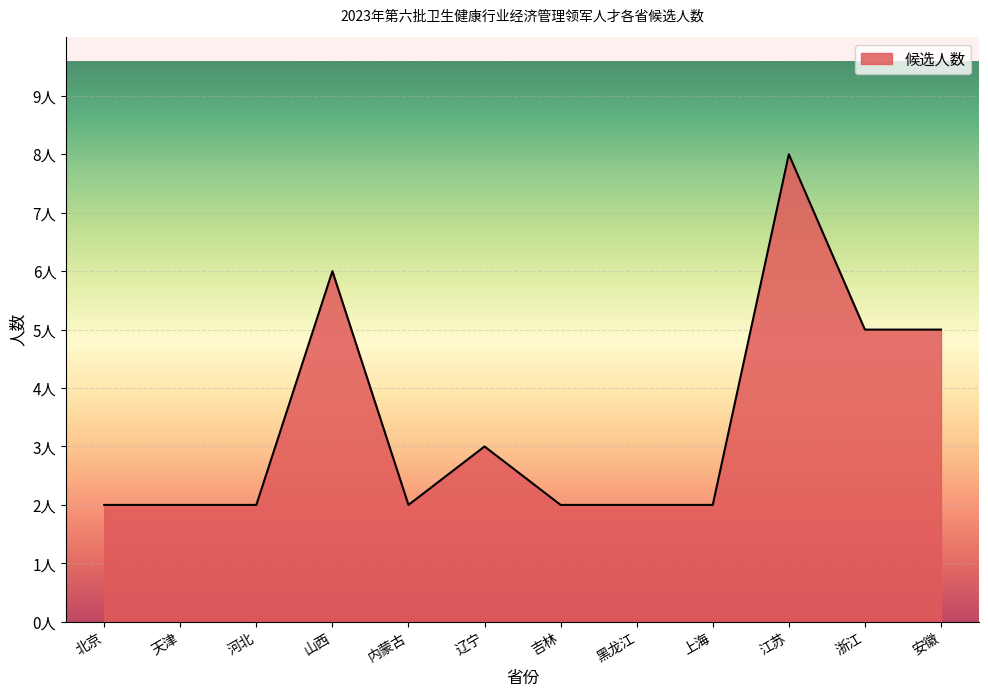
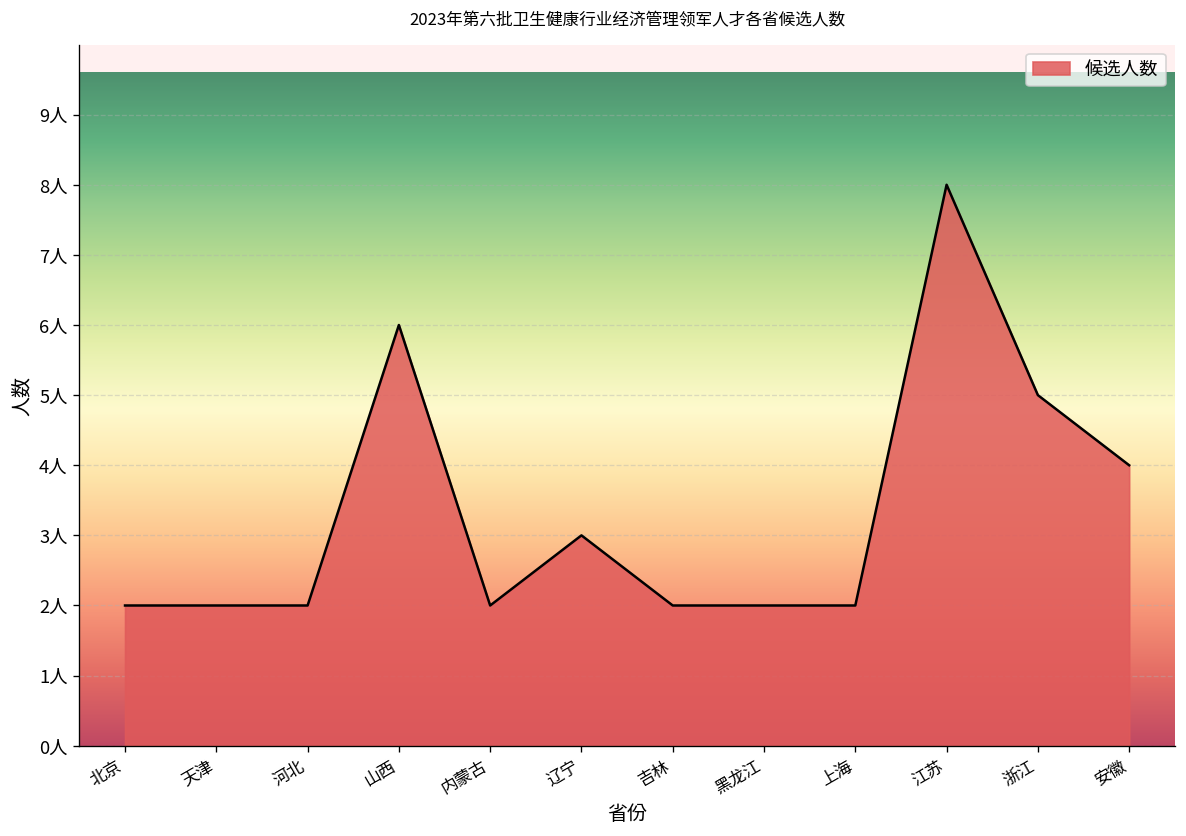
安徽: 5人 -> 4人
